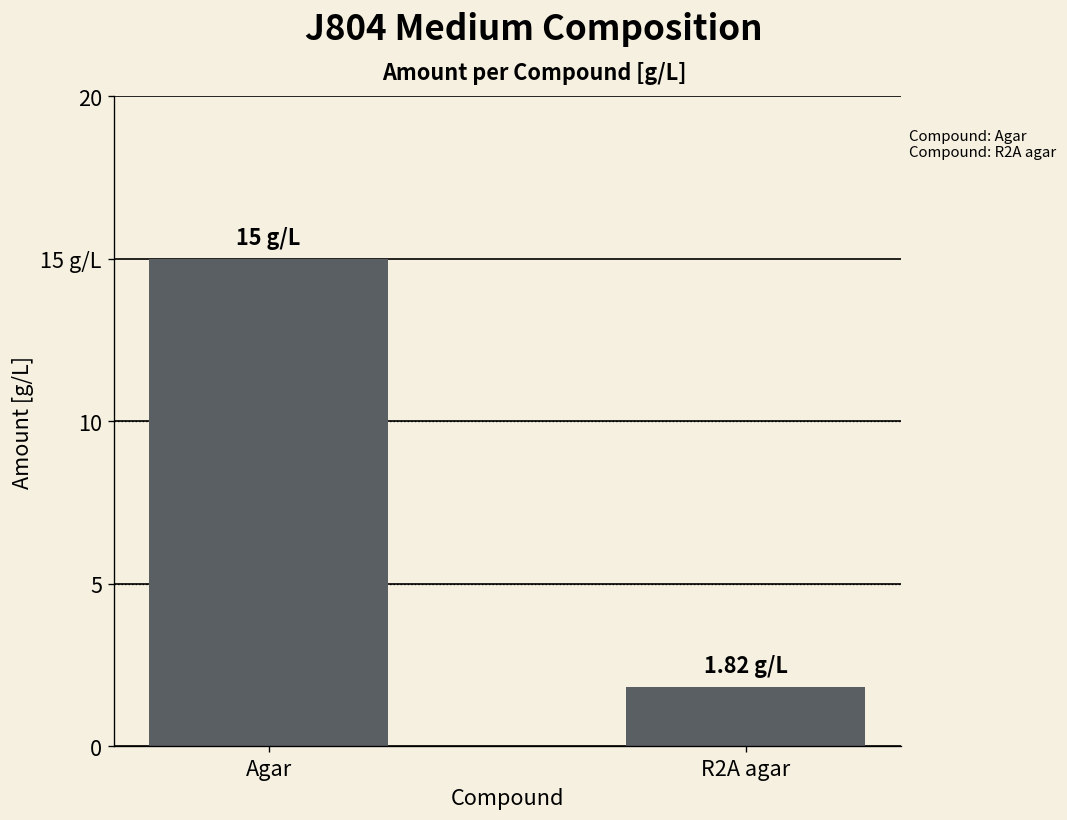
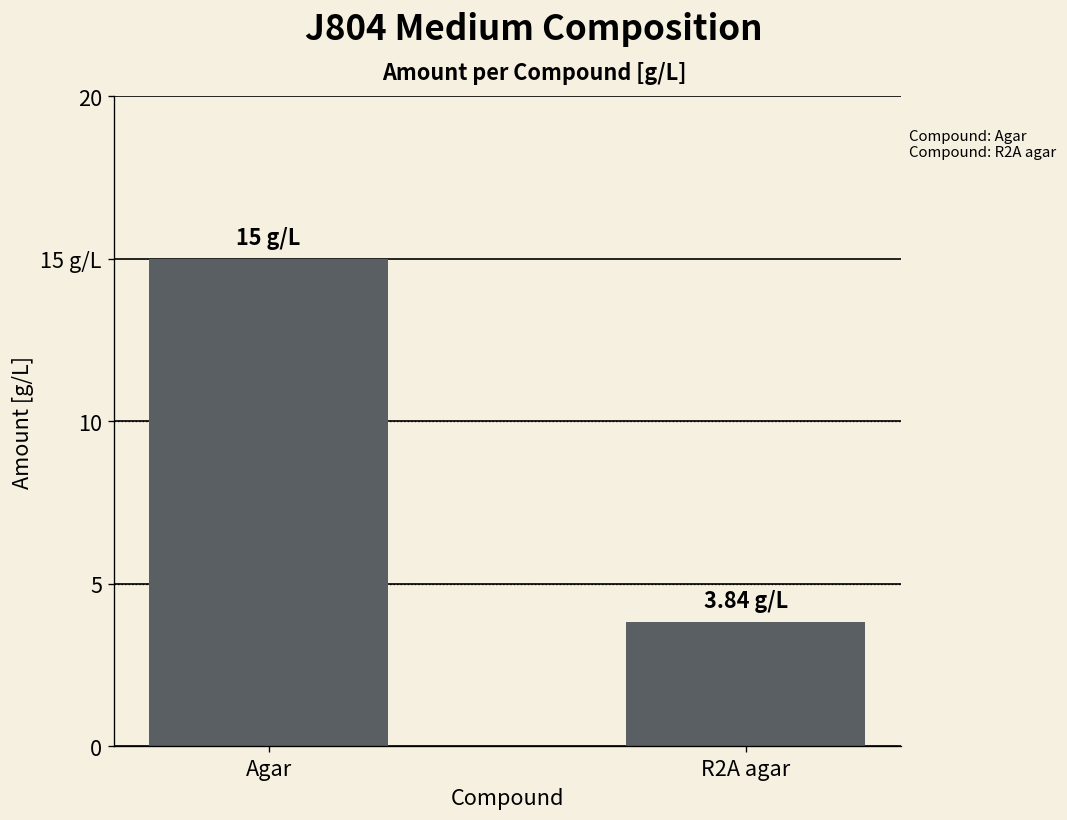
R2A agar: 1.82 -> 3.84
